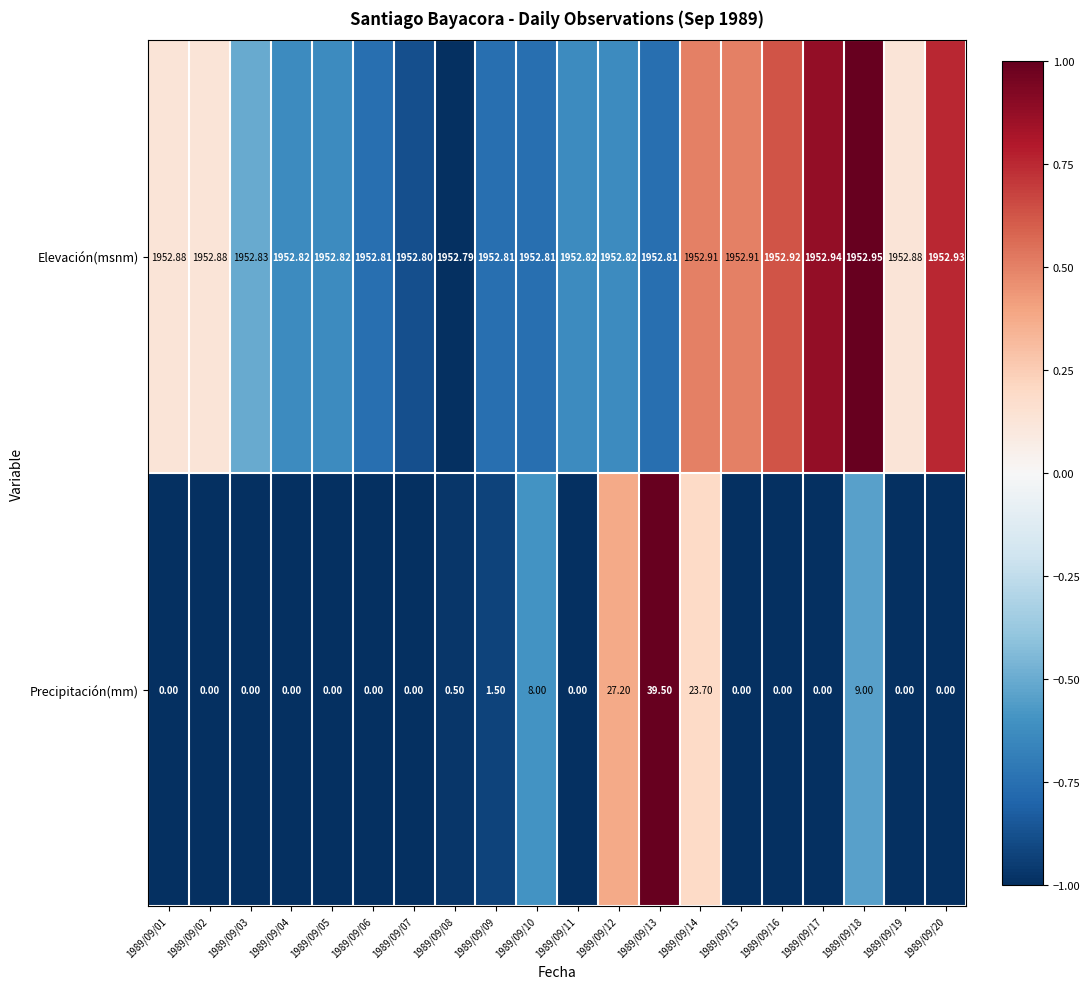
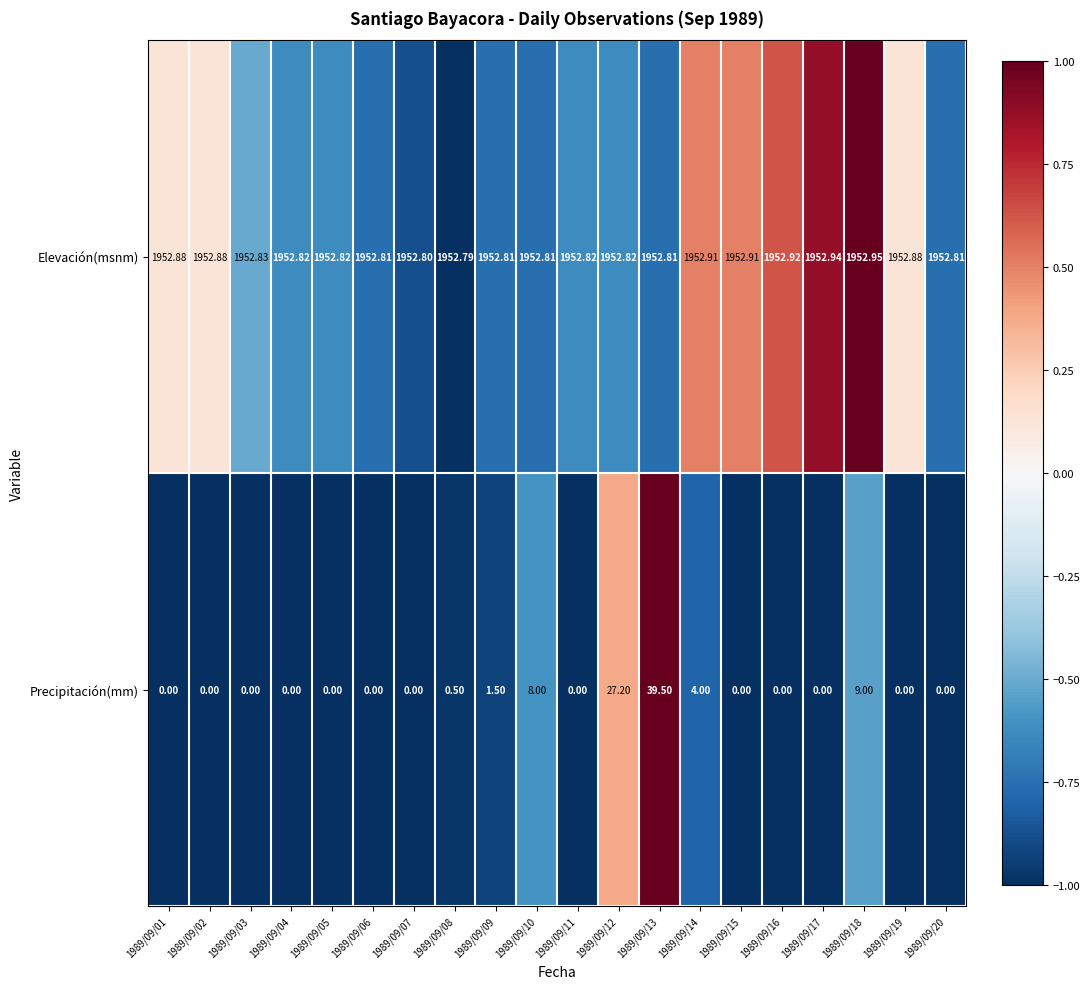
Elevación(msnm), 1989/09/20: 1952.93 -> 1952.81
Precipitación(mm), 1989/09/14: 23.70 -> 4.00
